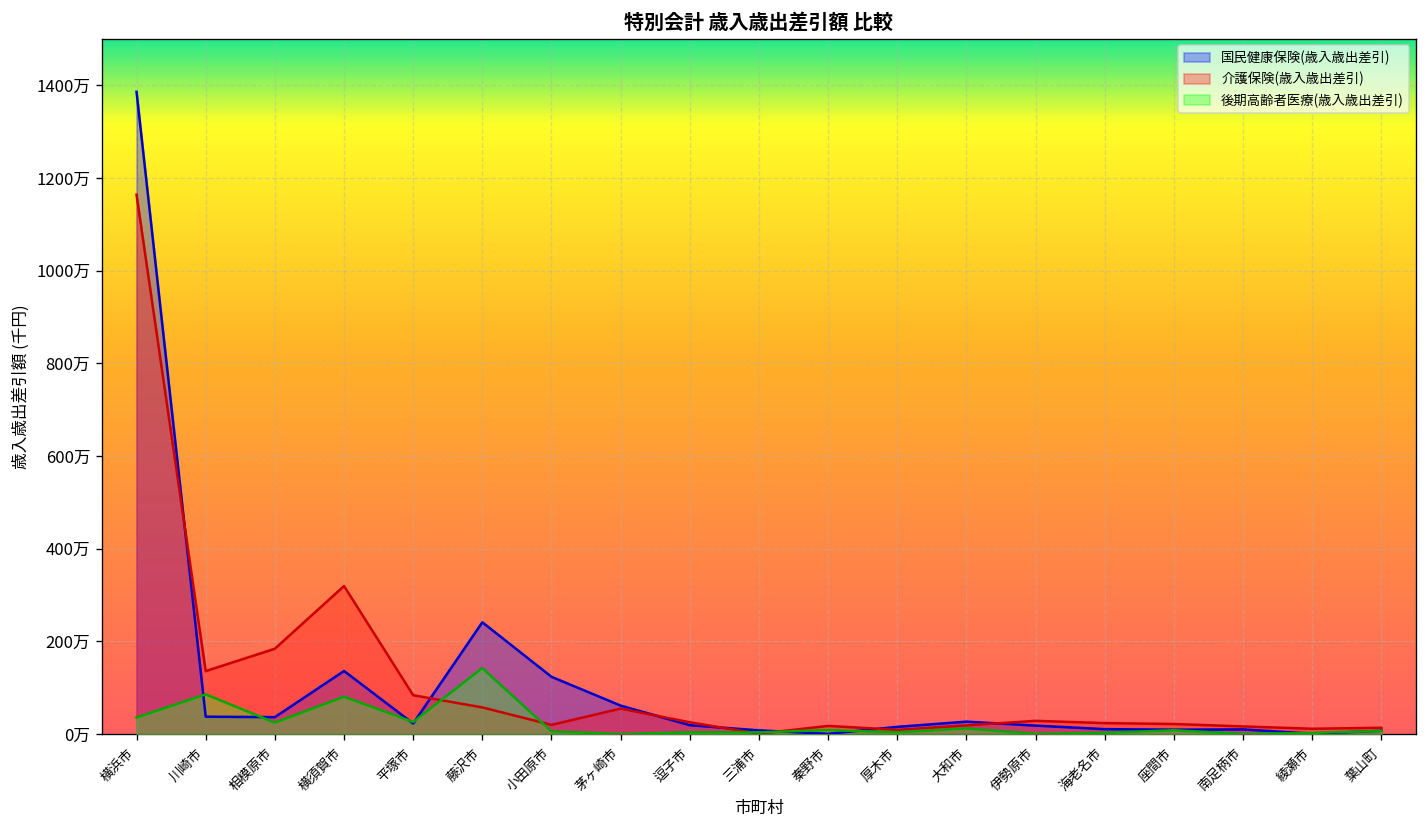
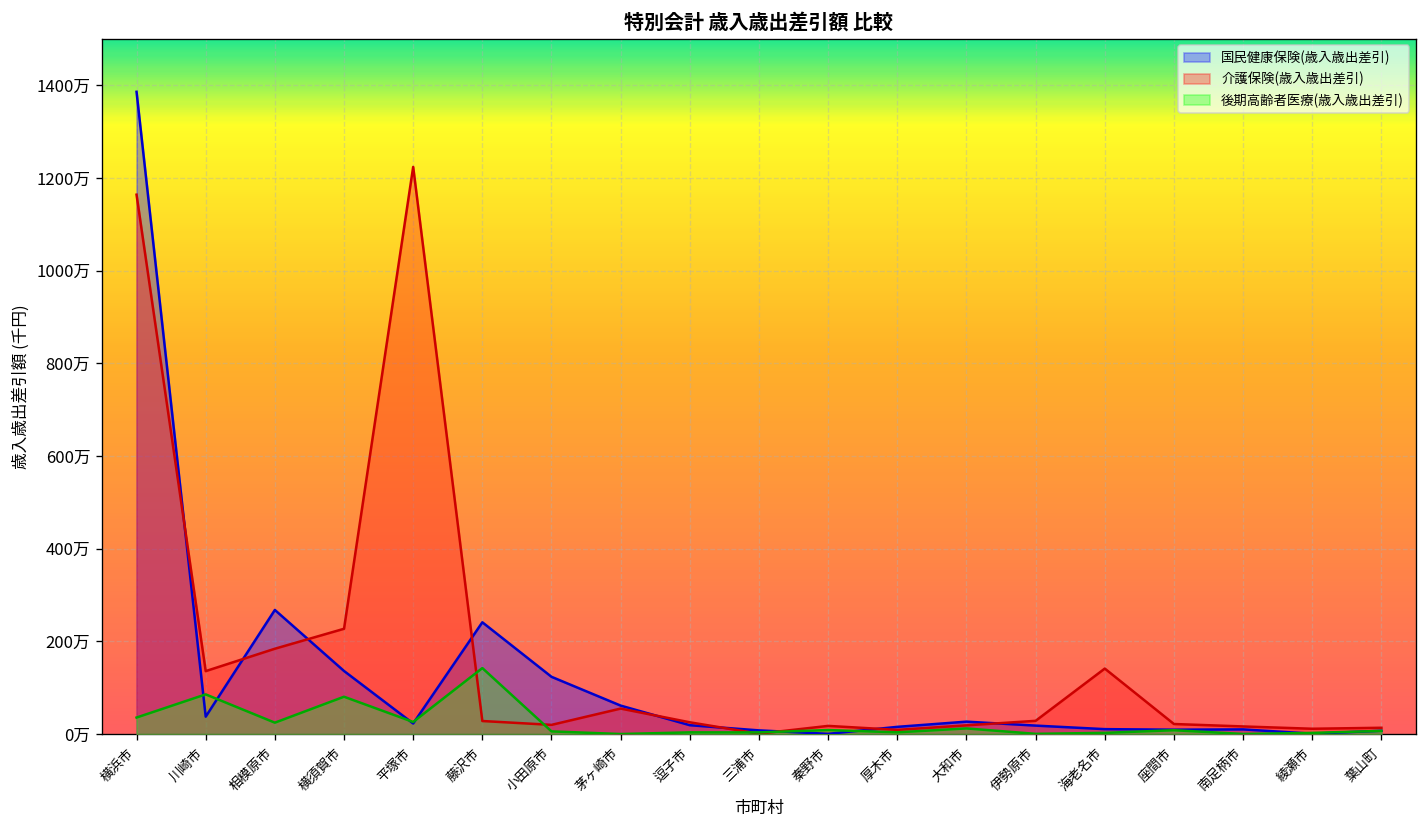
国民健康保険(歳入歳出差引), 相模原市: 40万 -> 270万
介護保険(歳入歳出差引), 横須賀市: 320万 -> 230万
介護保険(歳入歳出差引), 平塚市: 80万 -> 1220万
介護保険(歳入歳出差引), 藤沢市: 60万 -> 30万
介護保険(歳入歳出差引), 海老名市: 20万 -> 140万
